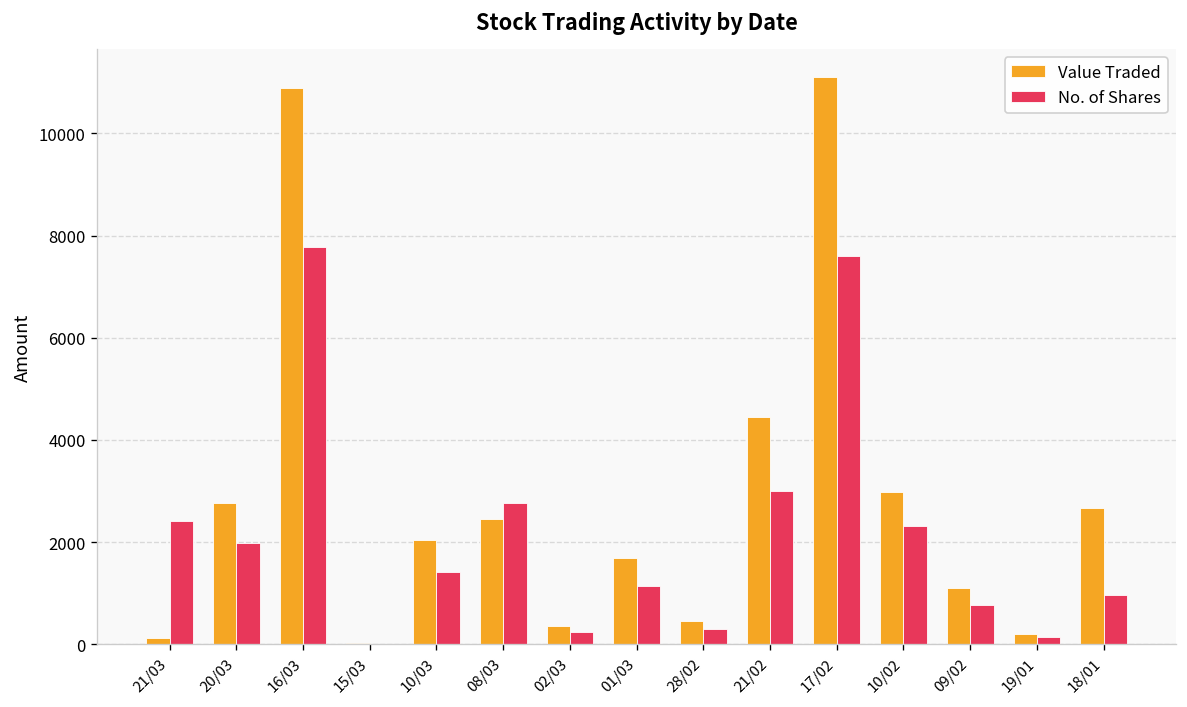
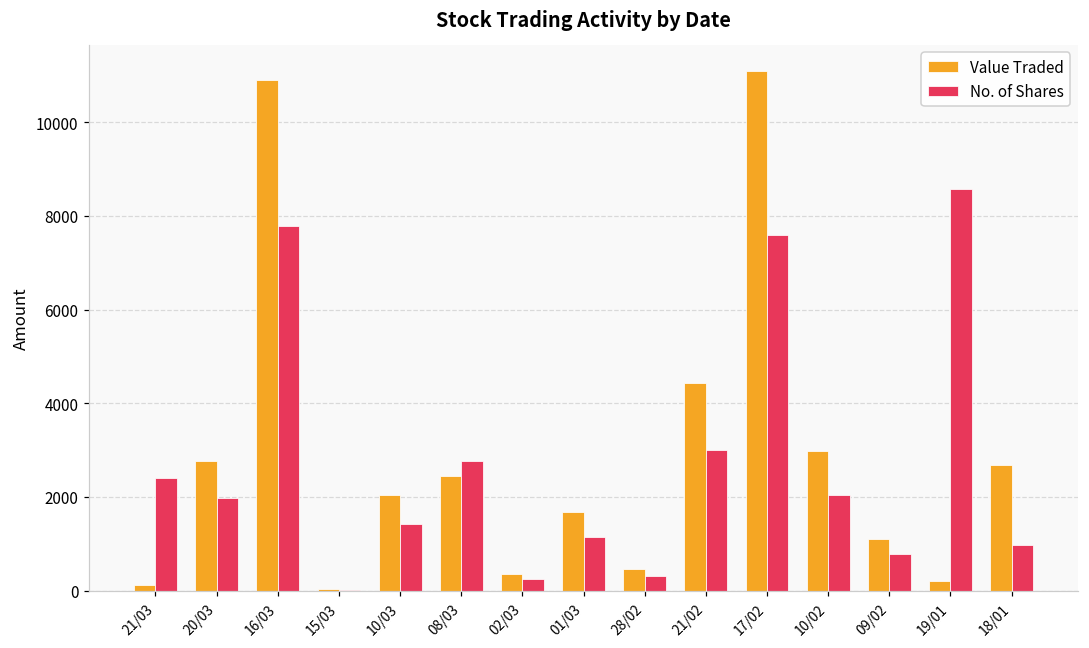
No. of Shares, 10/02: 2300 -> 2100
No. of Shares, 19/01: 200 -> 8600
